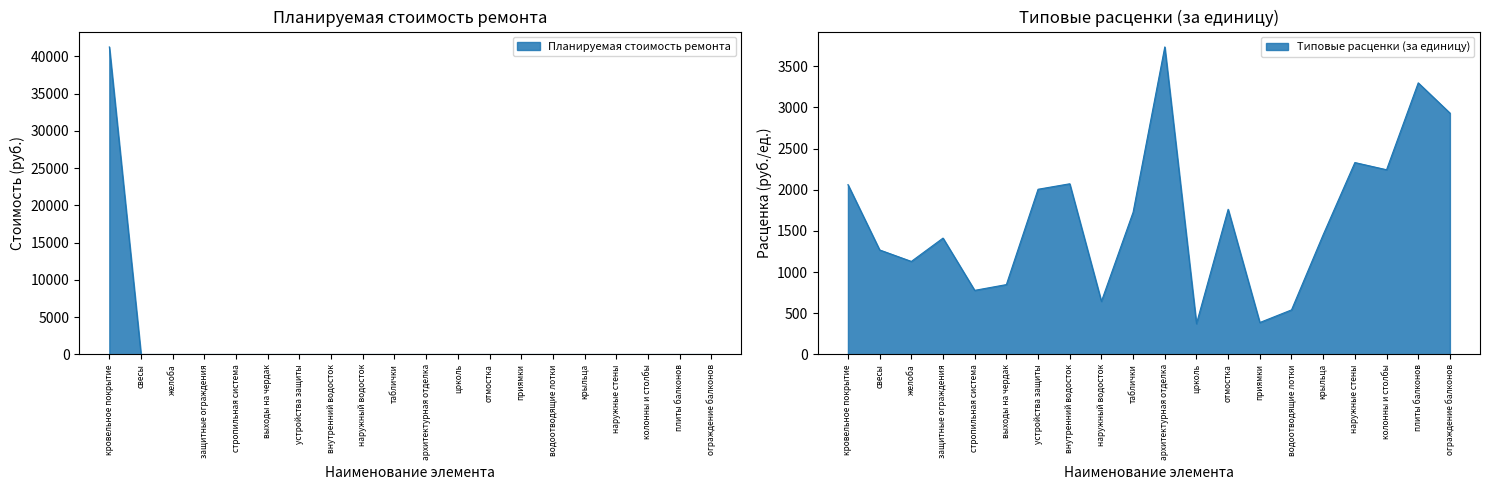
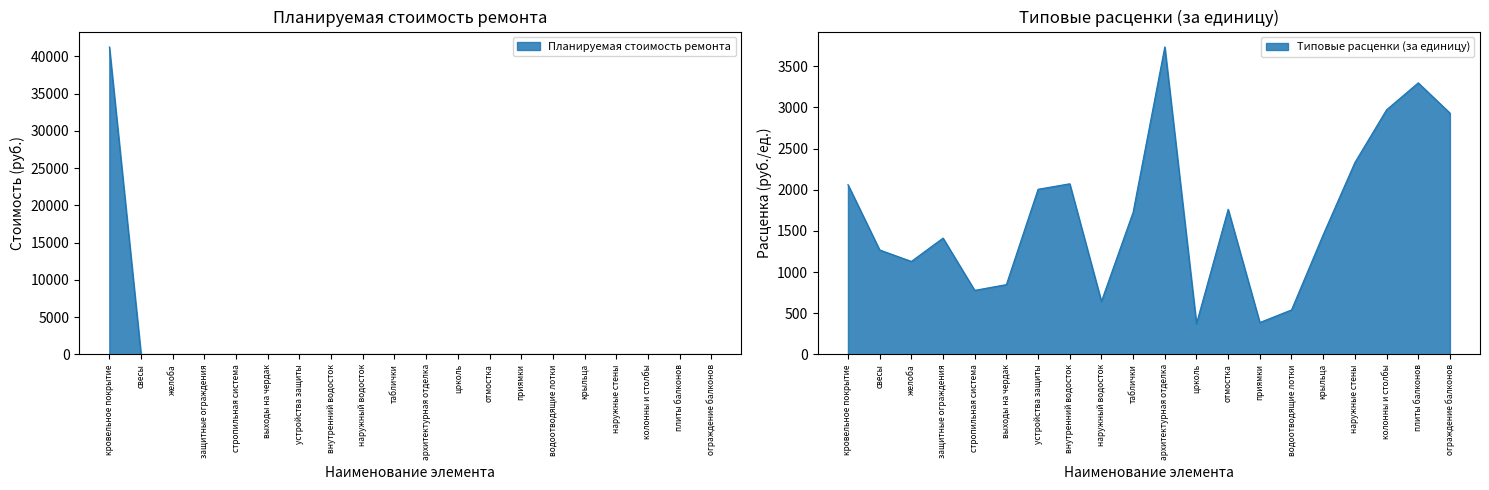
Типовые расценки (за единицу), колонны и столбы: 2200 -> 3000
